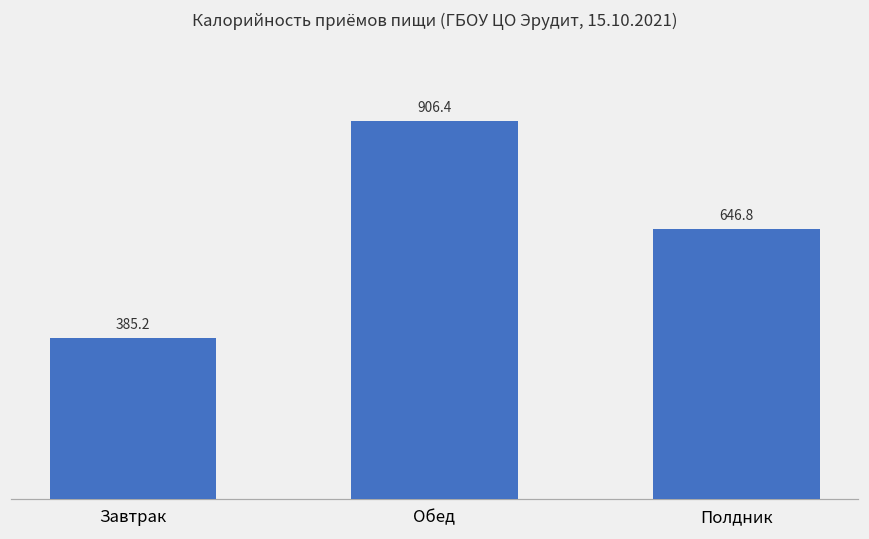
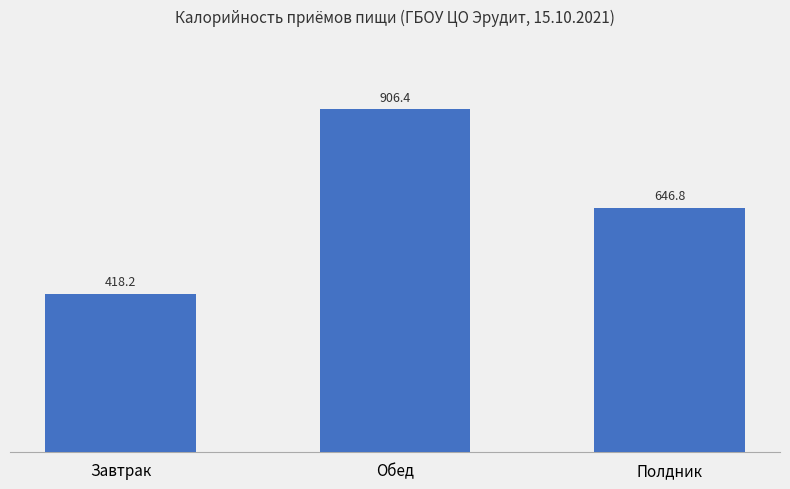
Завтрак: 385.2 -> 418.2
